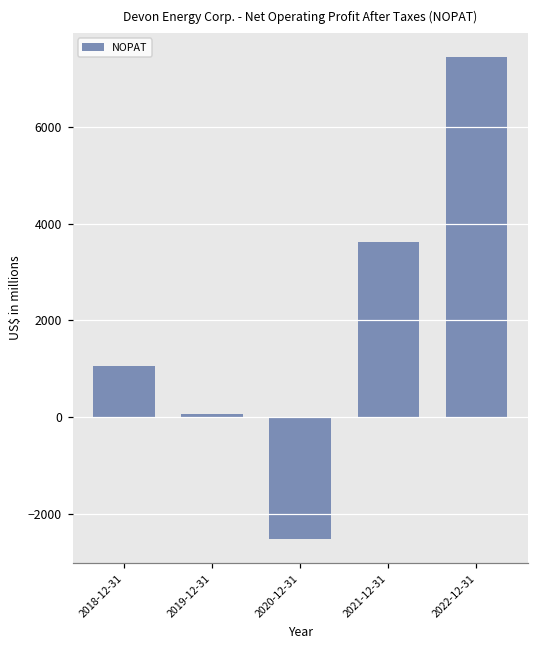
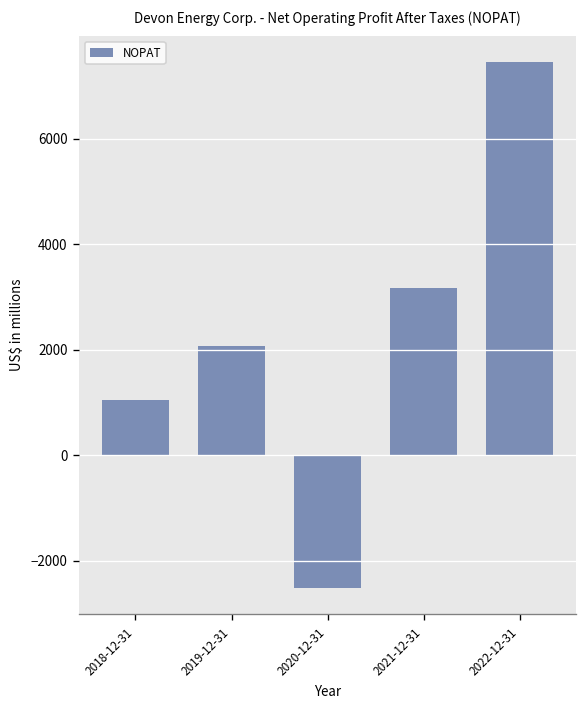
2019-12-31: 100 -> 2100
2021-12-31: 3600 -> 3200
